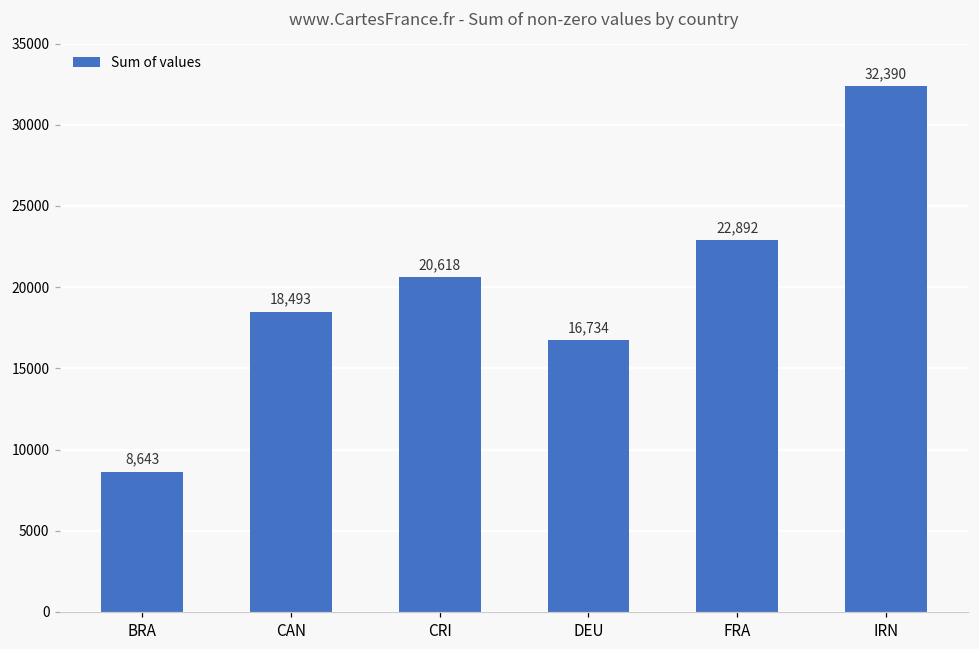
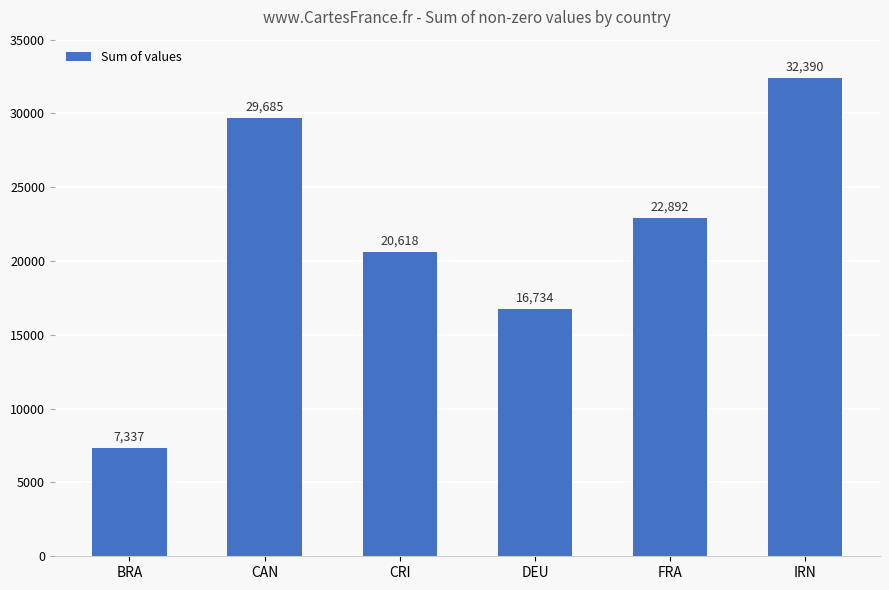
BRA: 8,643 -> 7,337
CAN: 18,493 -> 29,685
